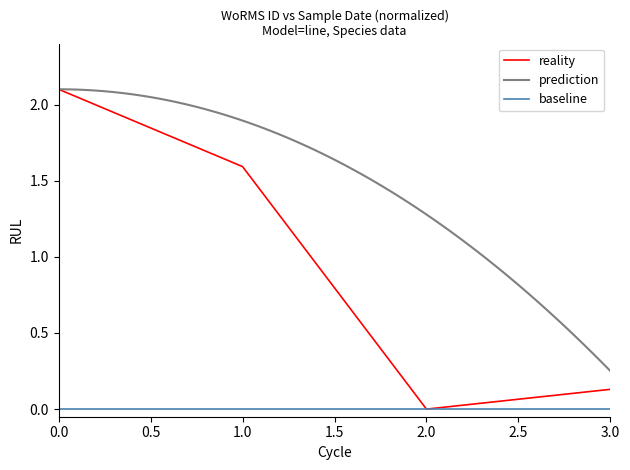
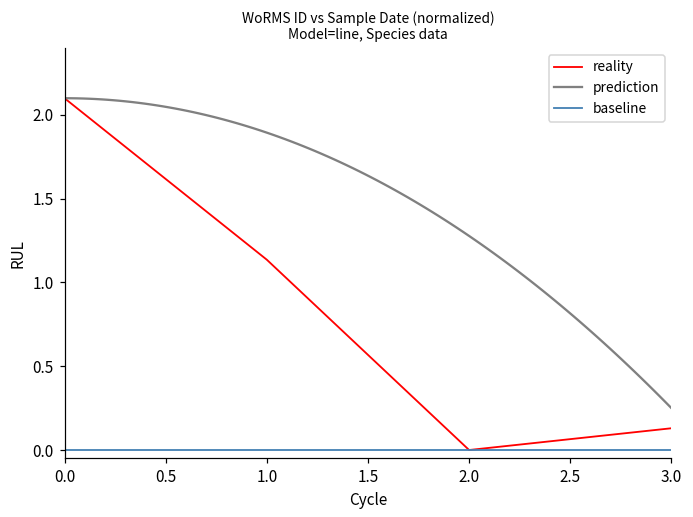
reality, 1.0: 1.59 -> 1.14
